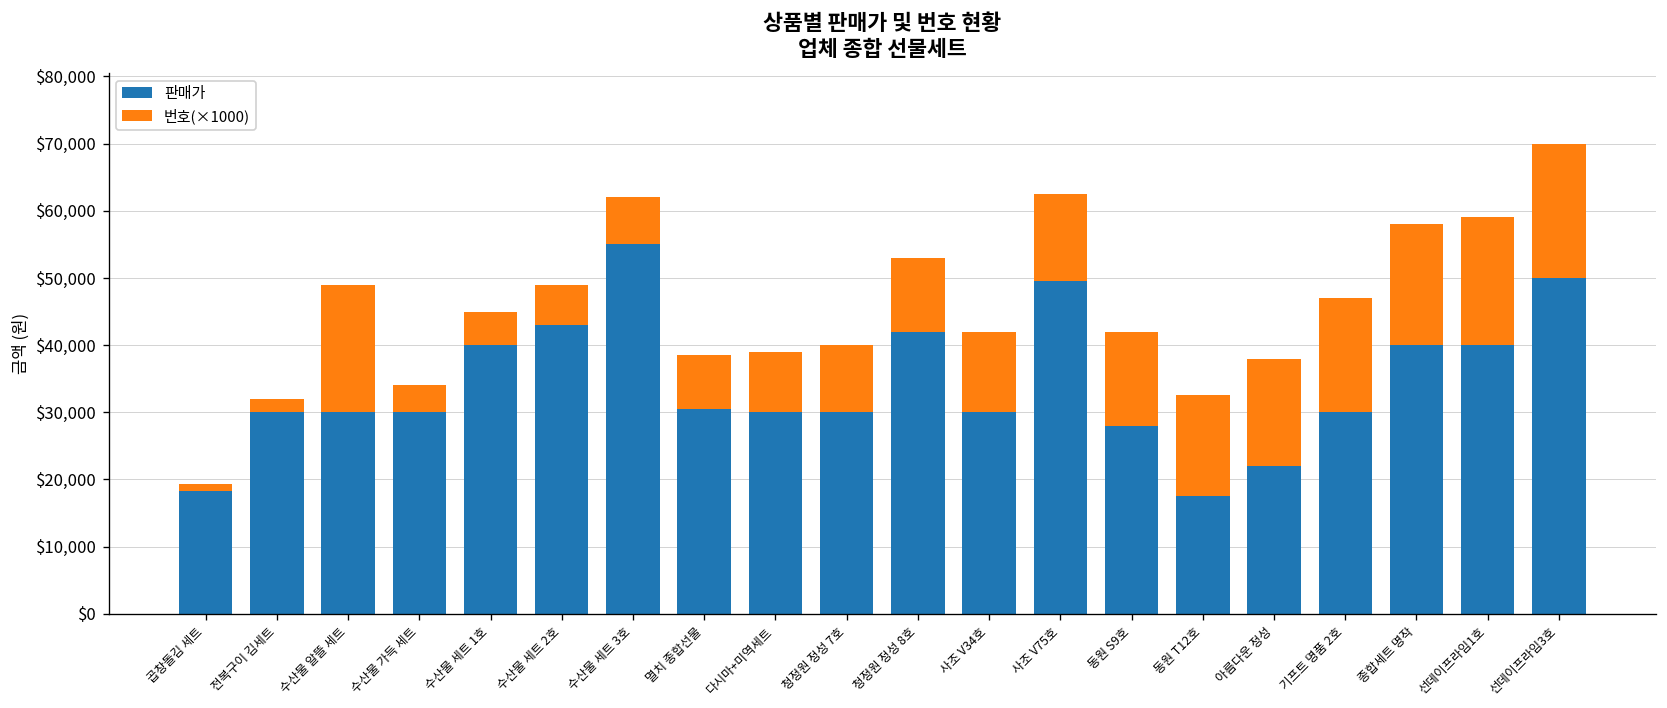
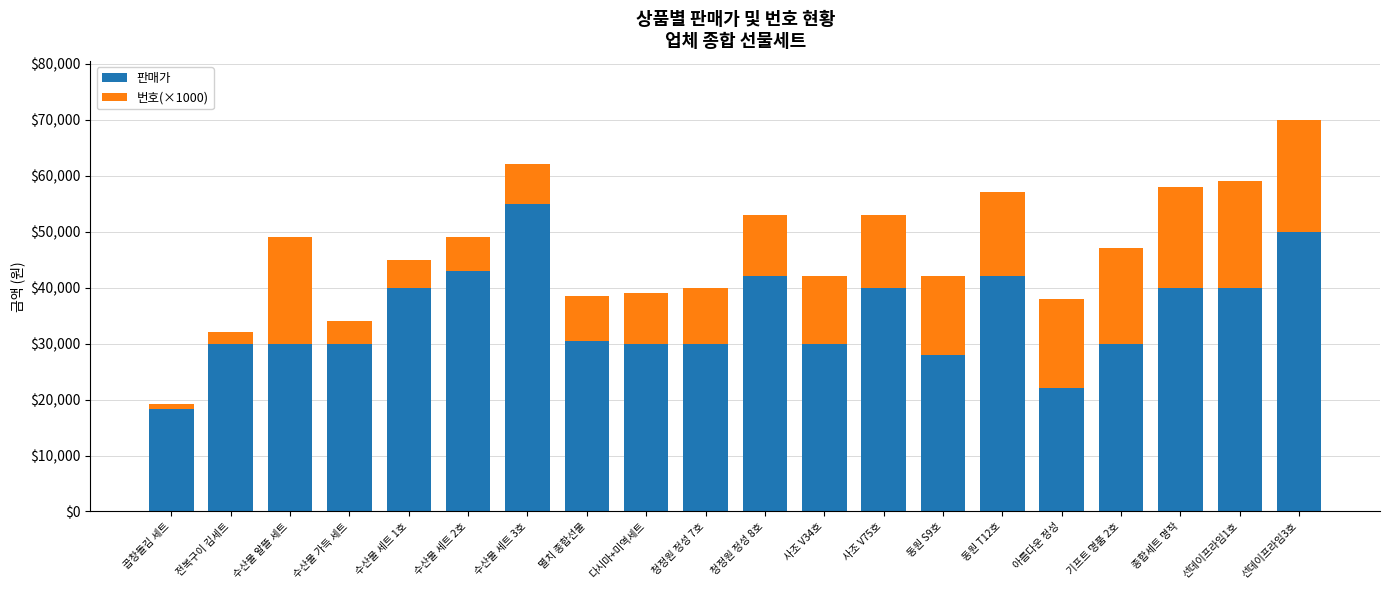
판매가, 사조 V75호: $49,000 -> $40,000
판매가, 동원 T12호: $18,000 -> $42,000
